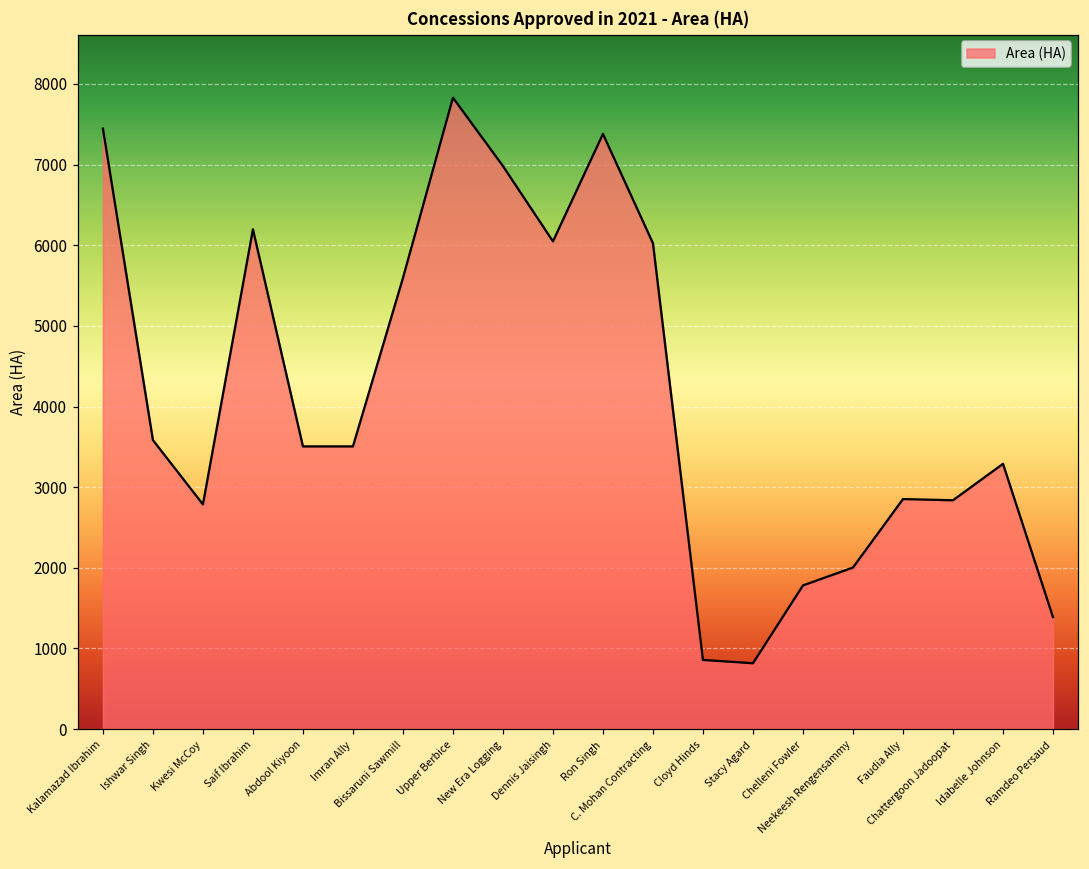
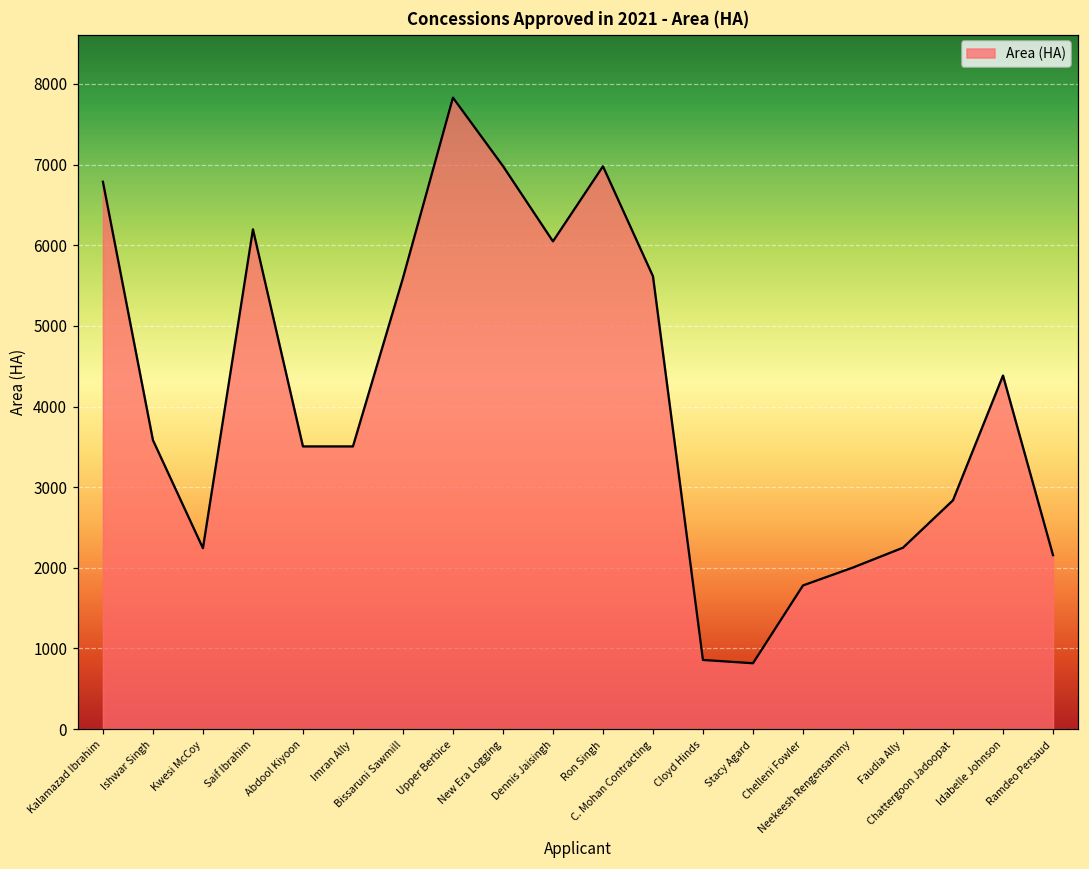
Kalamazad Ibrahim: 7400 -> 6800
Kwesi McCoy: 2800 -> 2200
Ron Singh: 7400 -> 7000
C. Mohan Contracting: 6000 -> 5600
Faudia Ally: 2900 -> 2200
Idabelle Johnson: 3300 -> 4400
Ramdeo Persaud: 1400 -> 2200
